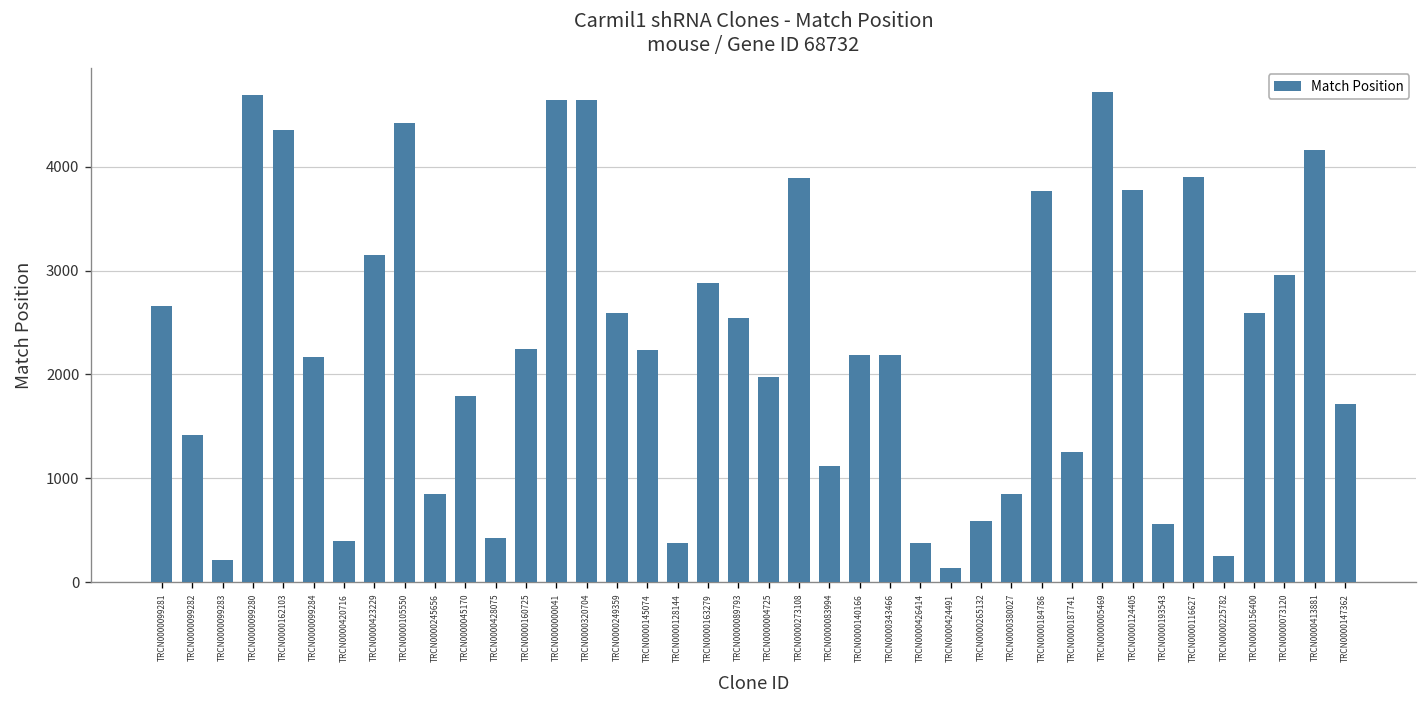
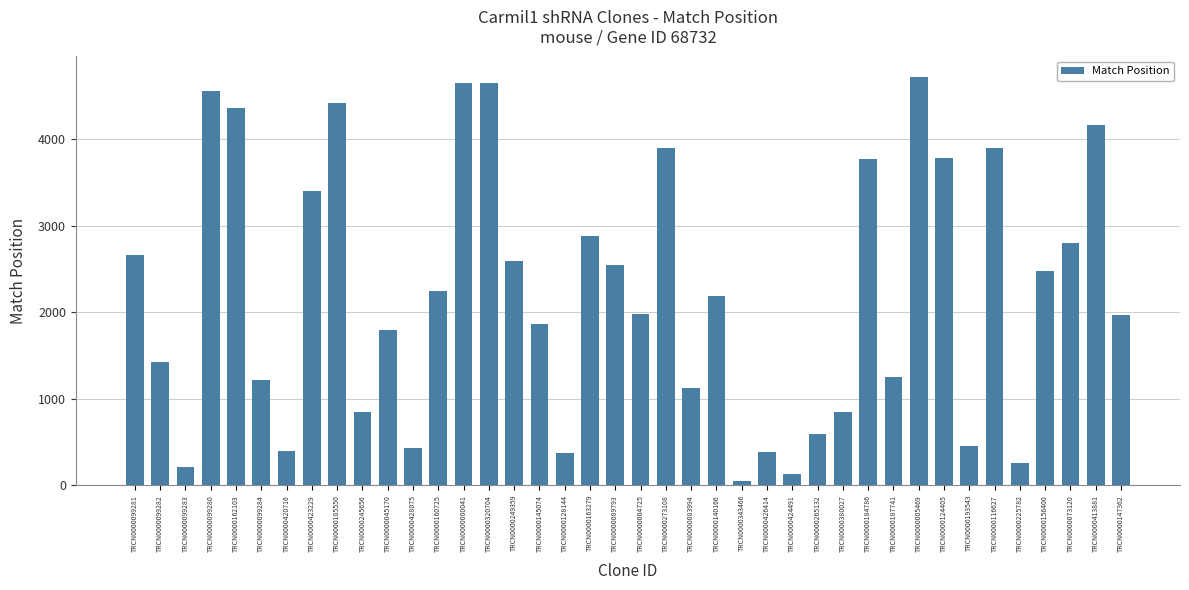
TRCN0000099280: 4700 -> 4600
TRCN0000099284: 2200 -> 1200
TRCN0000423229: 3100 -> 3400
TRCN0000145074: 2200 -> 1900
TRCN0000343466: 2200 -> 100
TRCN0000193543: 600 -> 500
TRCN0000156400: 2600 -> 2500
TRCN0000073120: 3000 -> 2800
TRCN0000147362: 1700 -> 2000
